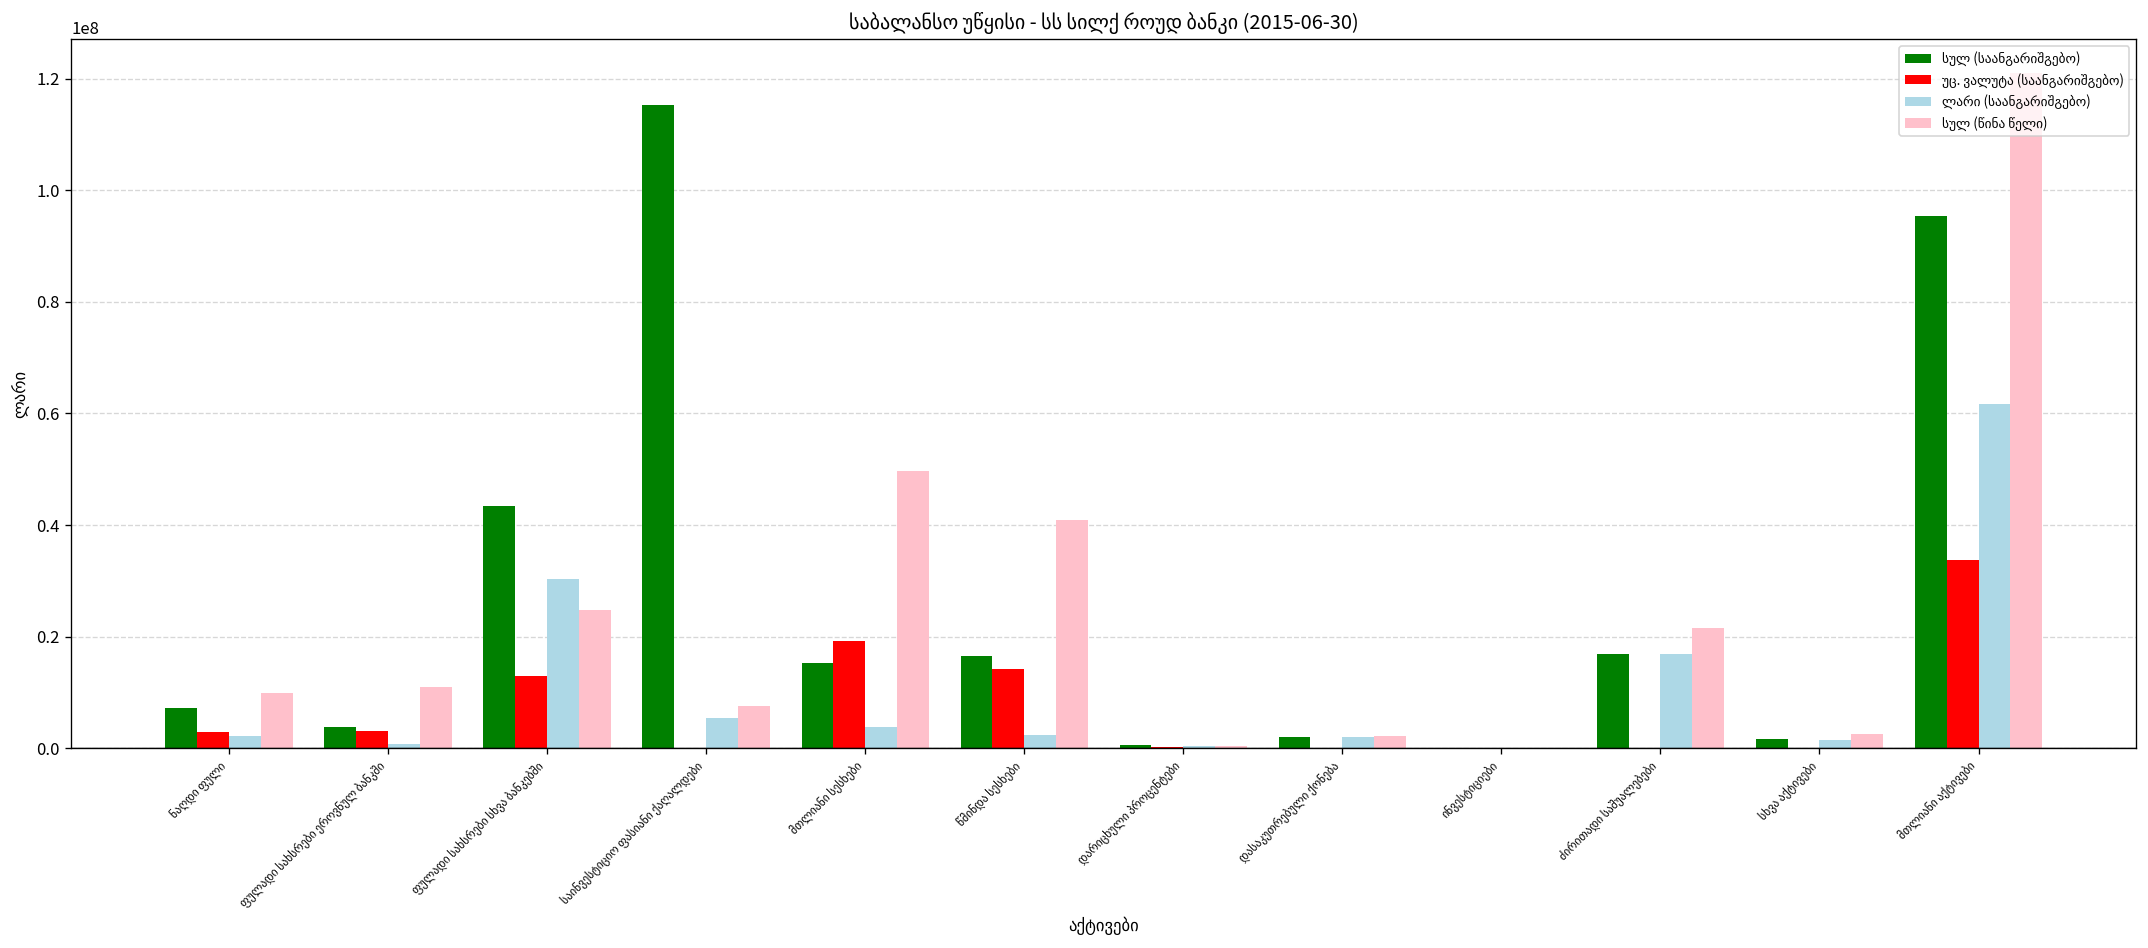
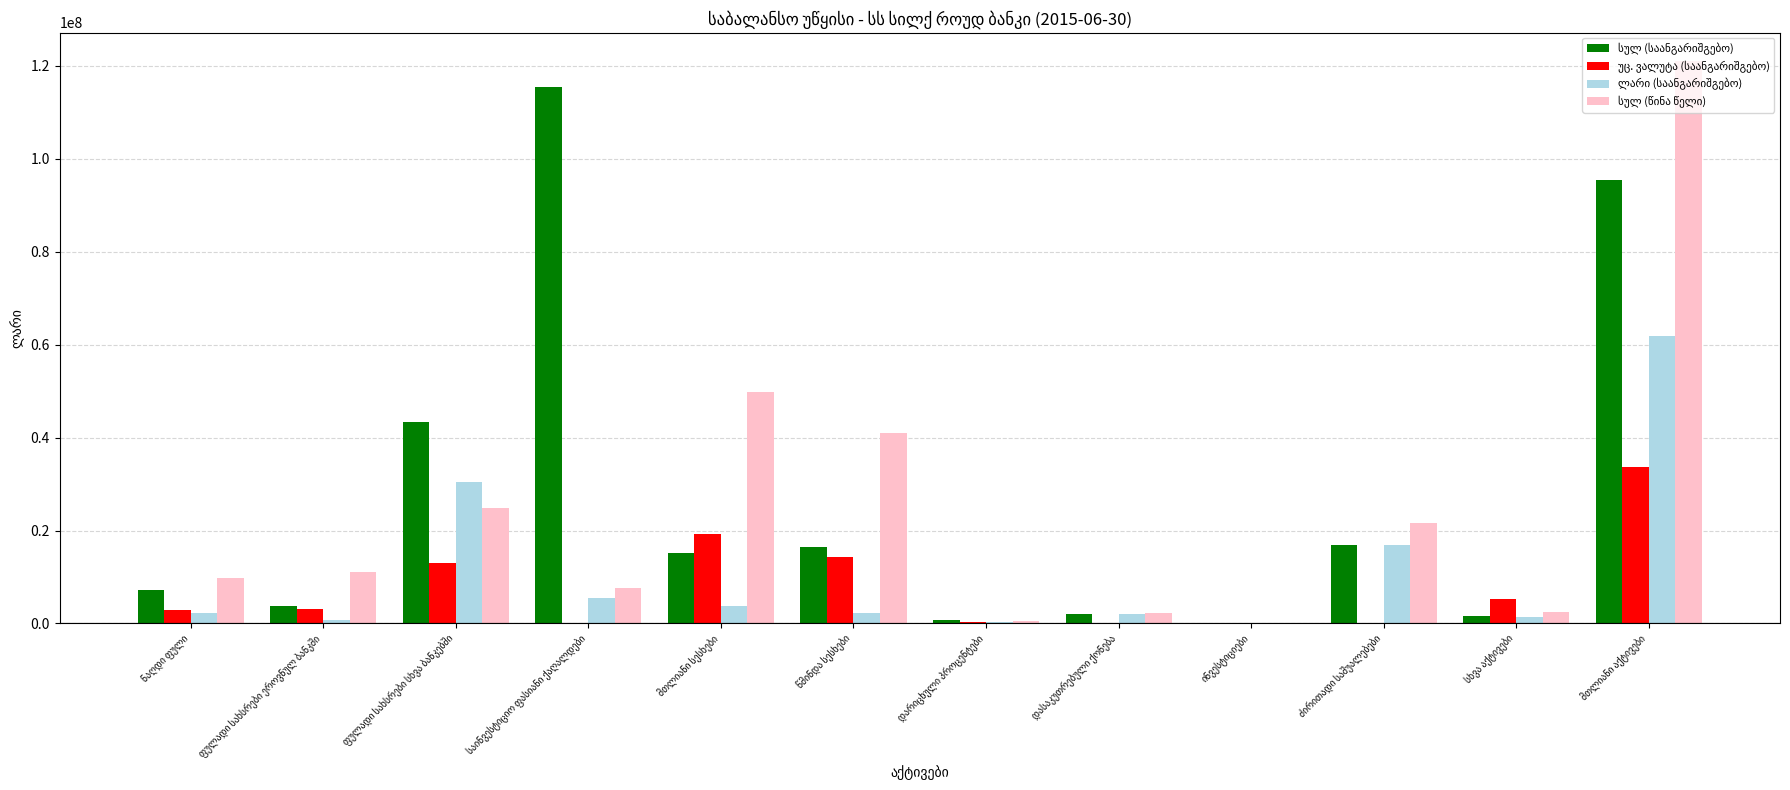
უც. ვალუტა (საანგარიშგებო), სხვა აქტივები: 0 -> 5000000
